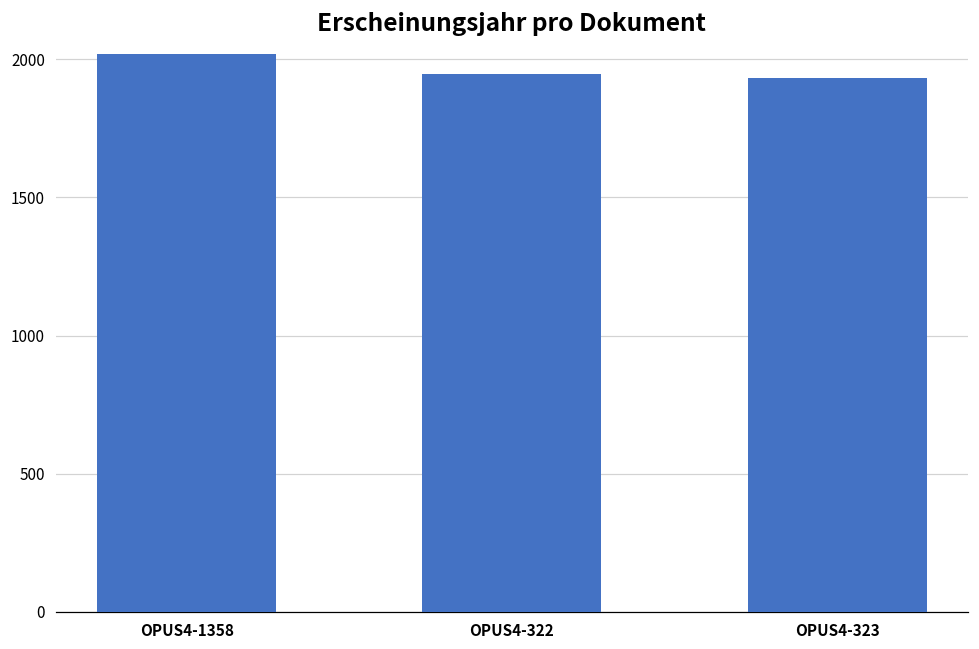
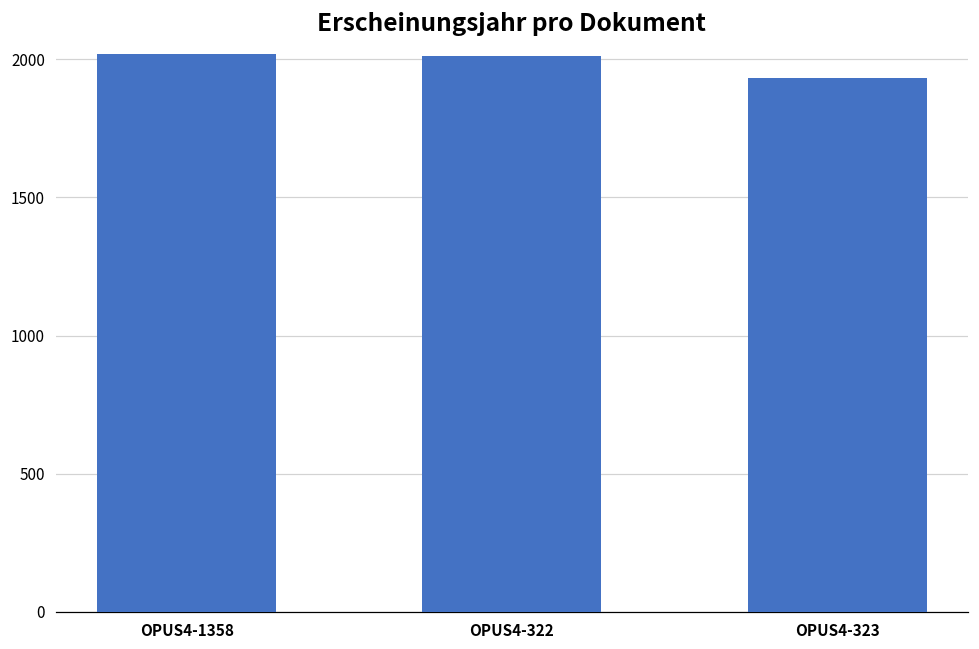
OPUS4-322: 1950 -> 2010
